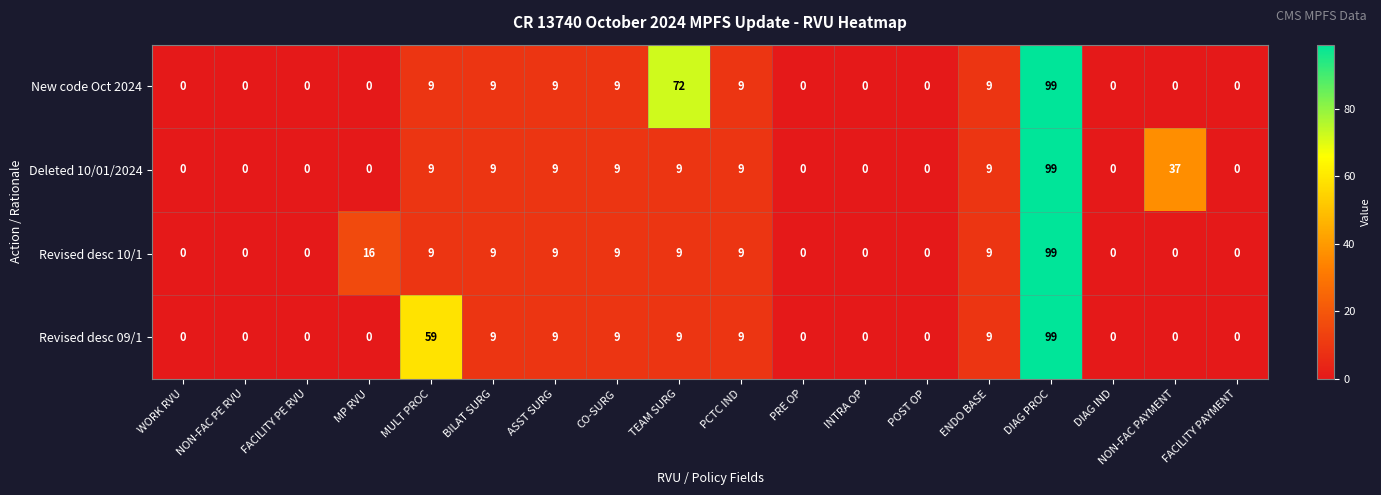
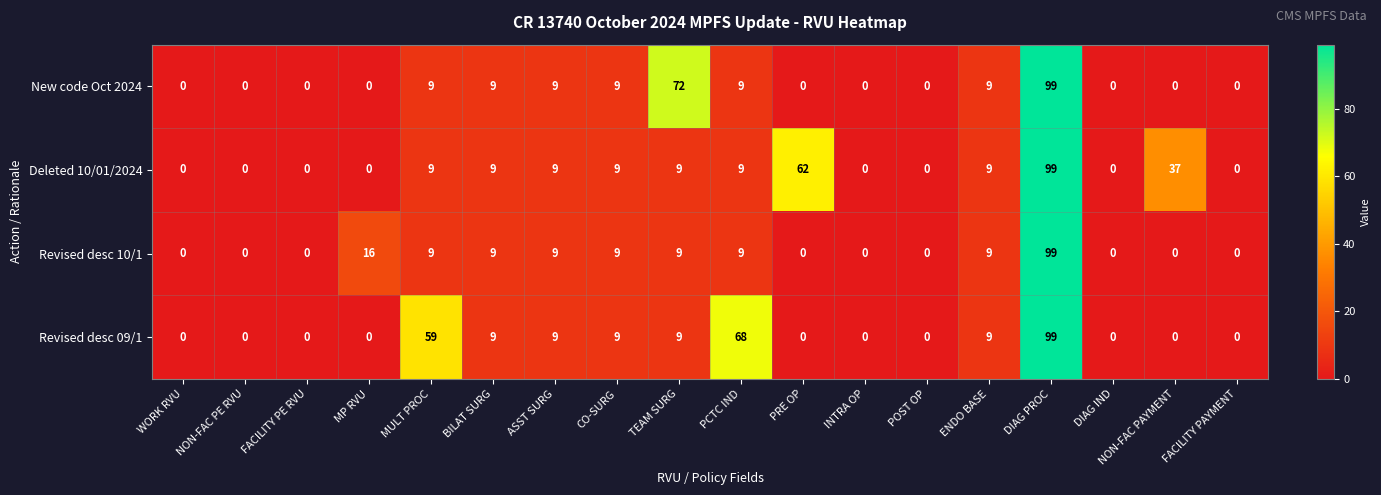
Deleted 10/01/2024, PRE OP: 0 -> 62
Revised desc 09/1, PCTC IND: 9 -> 68
